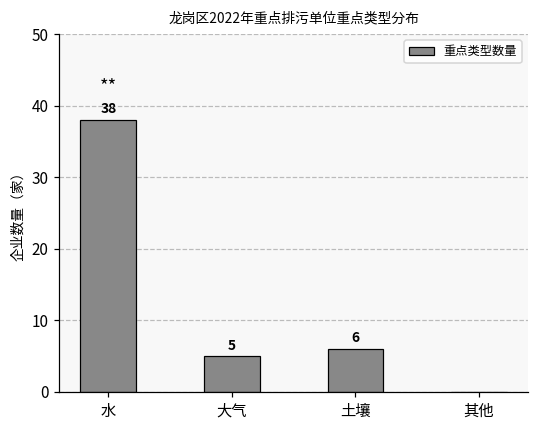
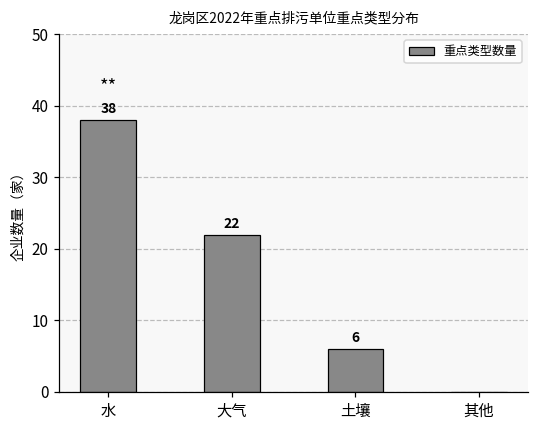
大气: 5 -> 22
